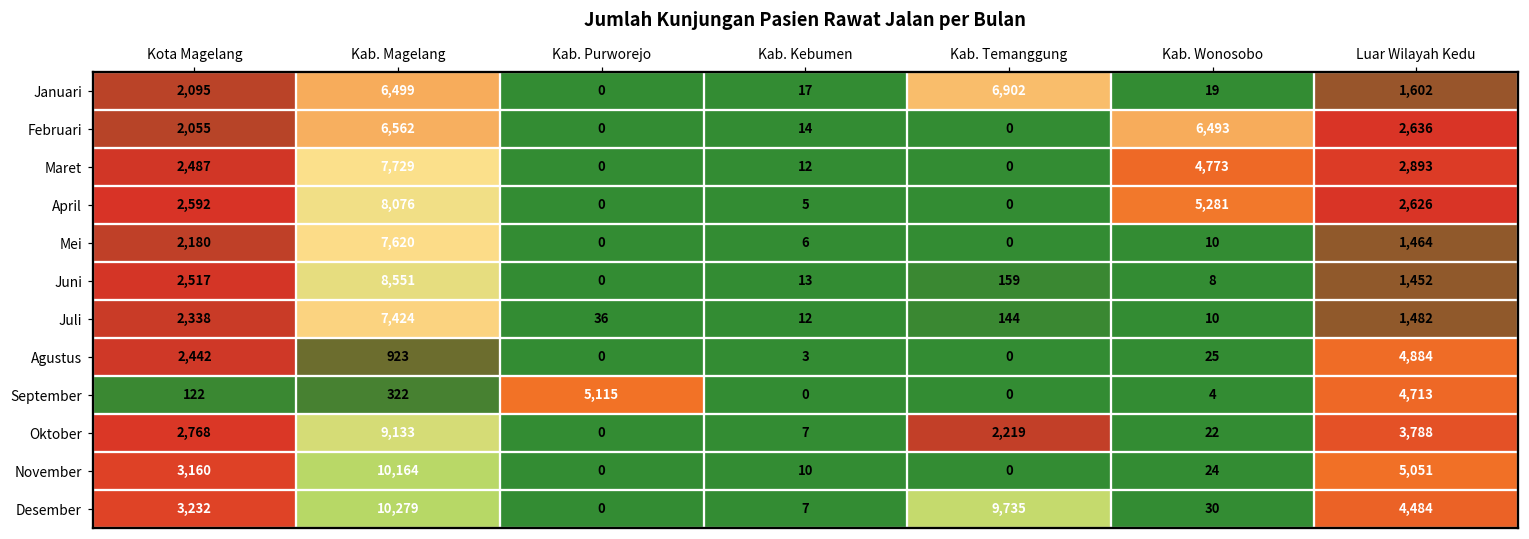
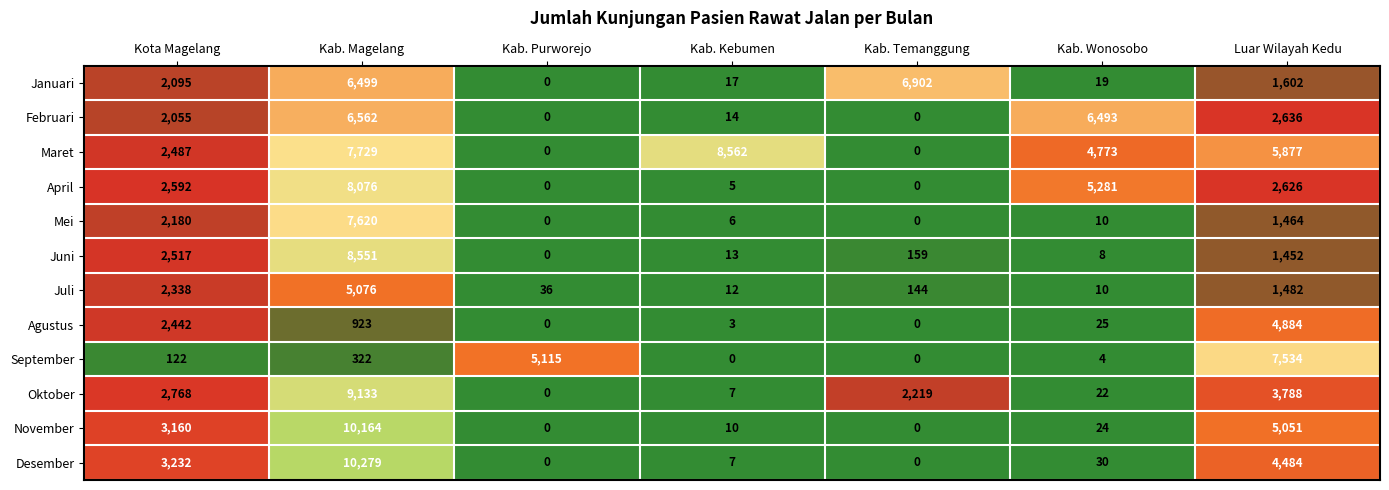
Maret, Kab. Kebumen: 12 -> 8,562
Maret, Luar Wilayah Kedu: 2,893 -> 5,877
Juli, Kab. Magelang: 7,424 -> 5,076
September, Luar Wilayah Kedu: 4,713 -> 7,534
Desember, Kab. Temanggung: 9,735 -> 0
